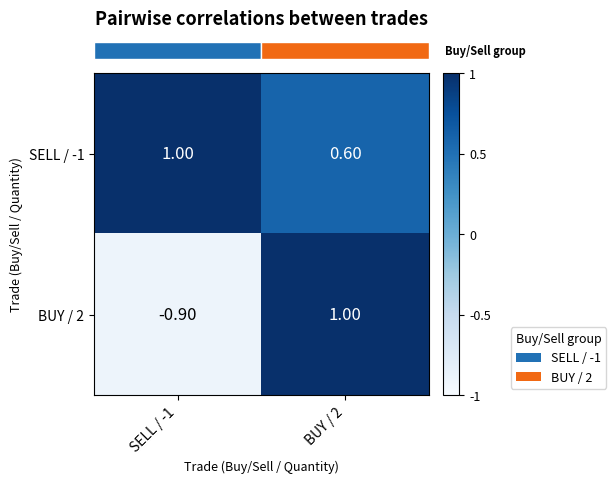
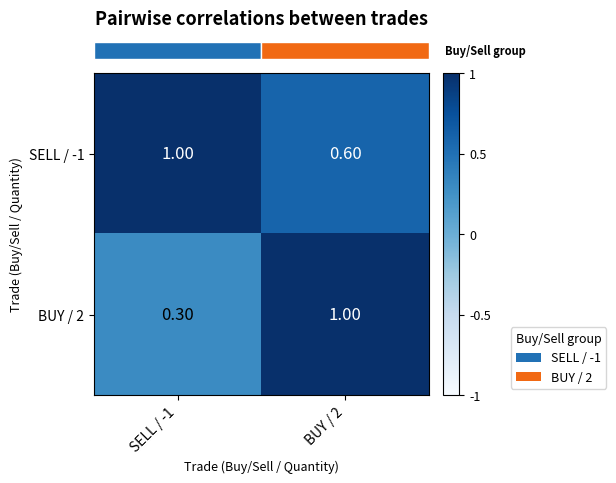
BUY / 2, SELL / -1: -0.90 -> 0.30
